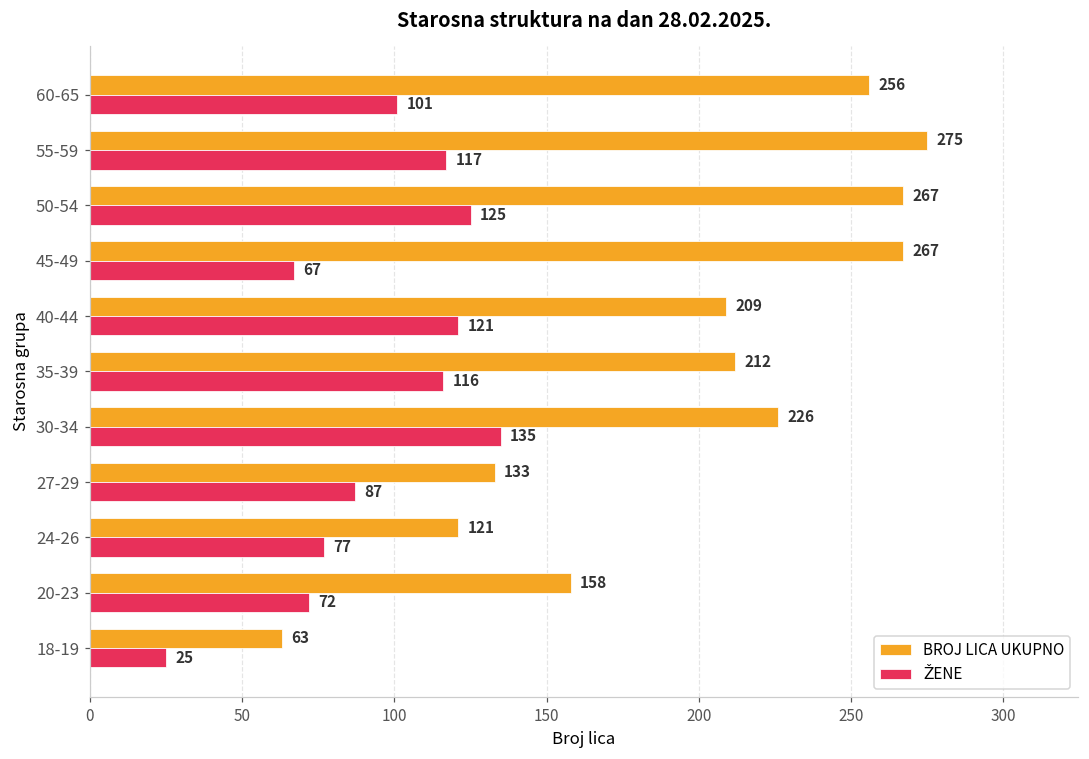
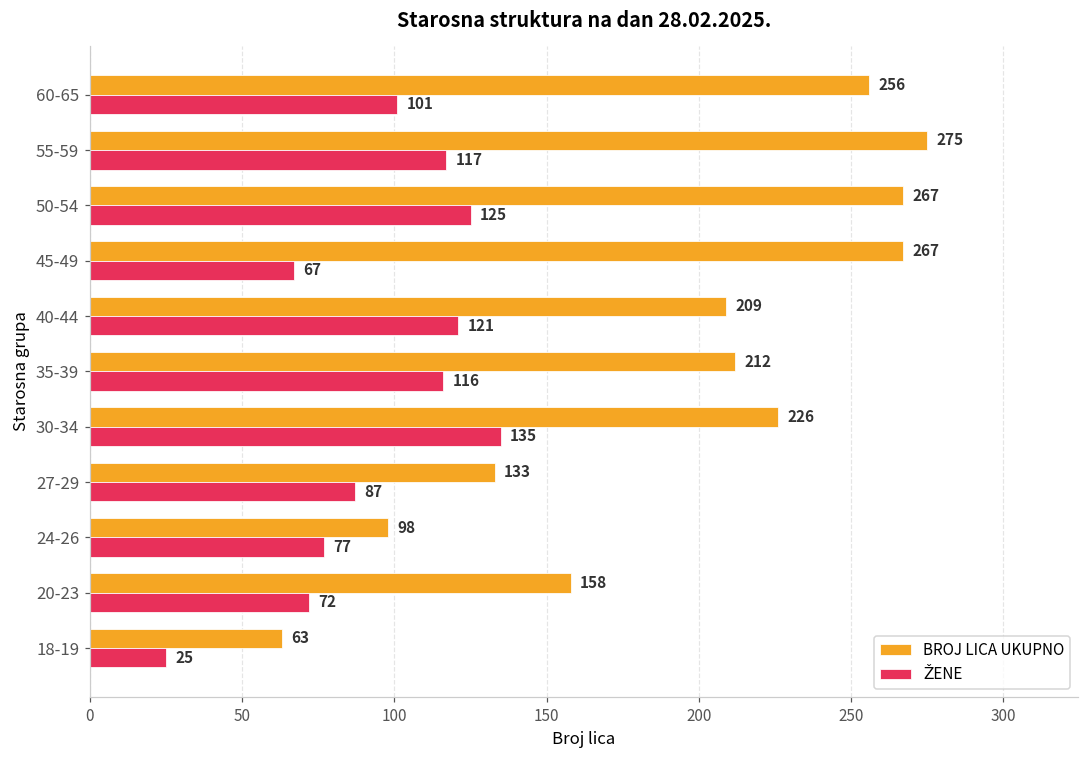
BROJ LICA UKUPNO, 24-26: 121 -> 98
